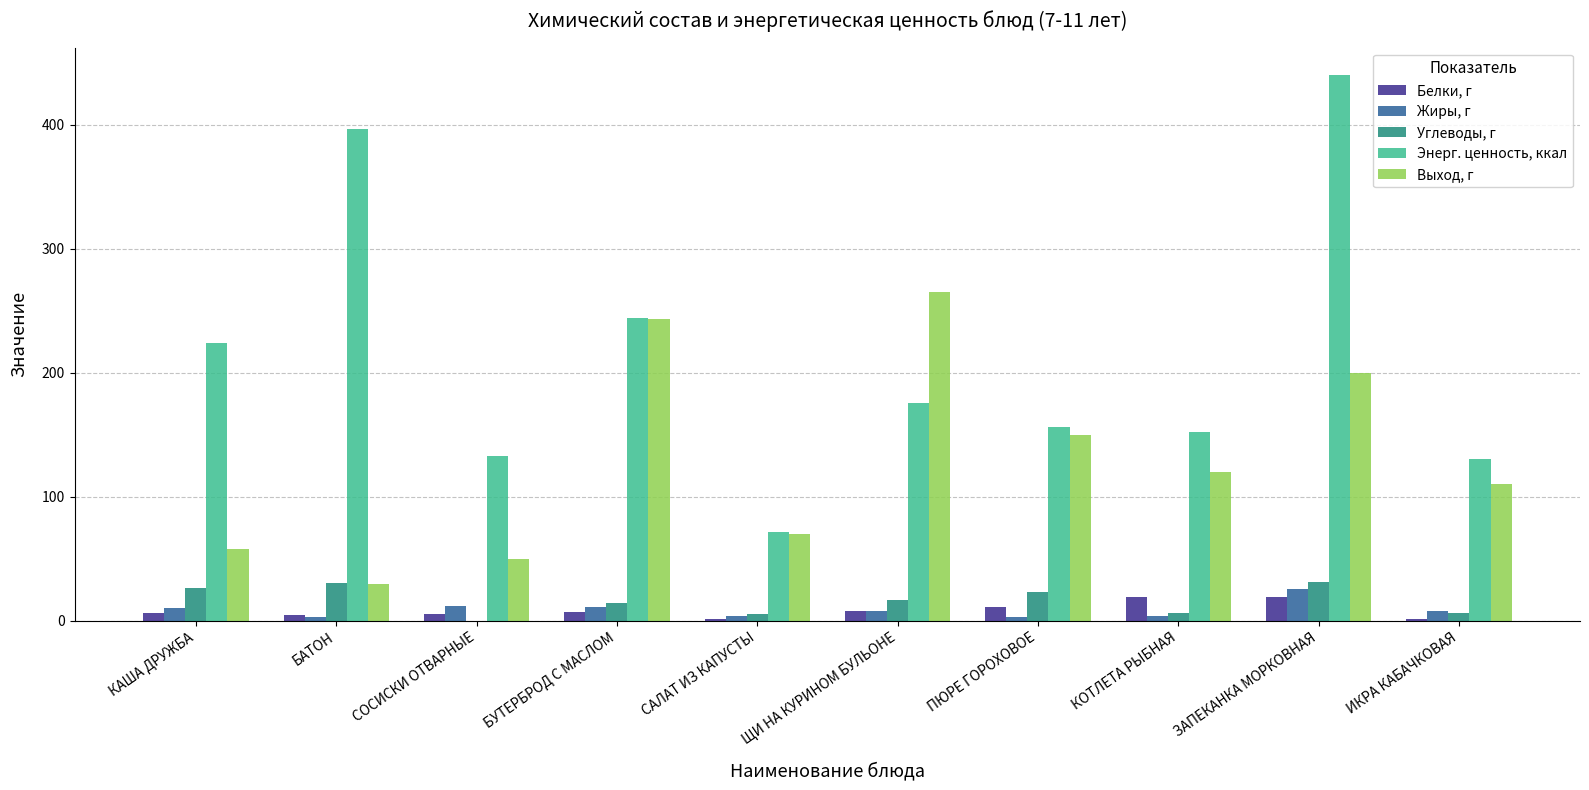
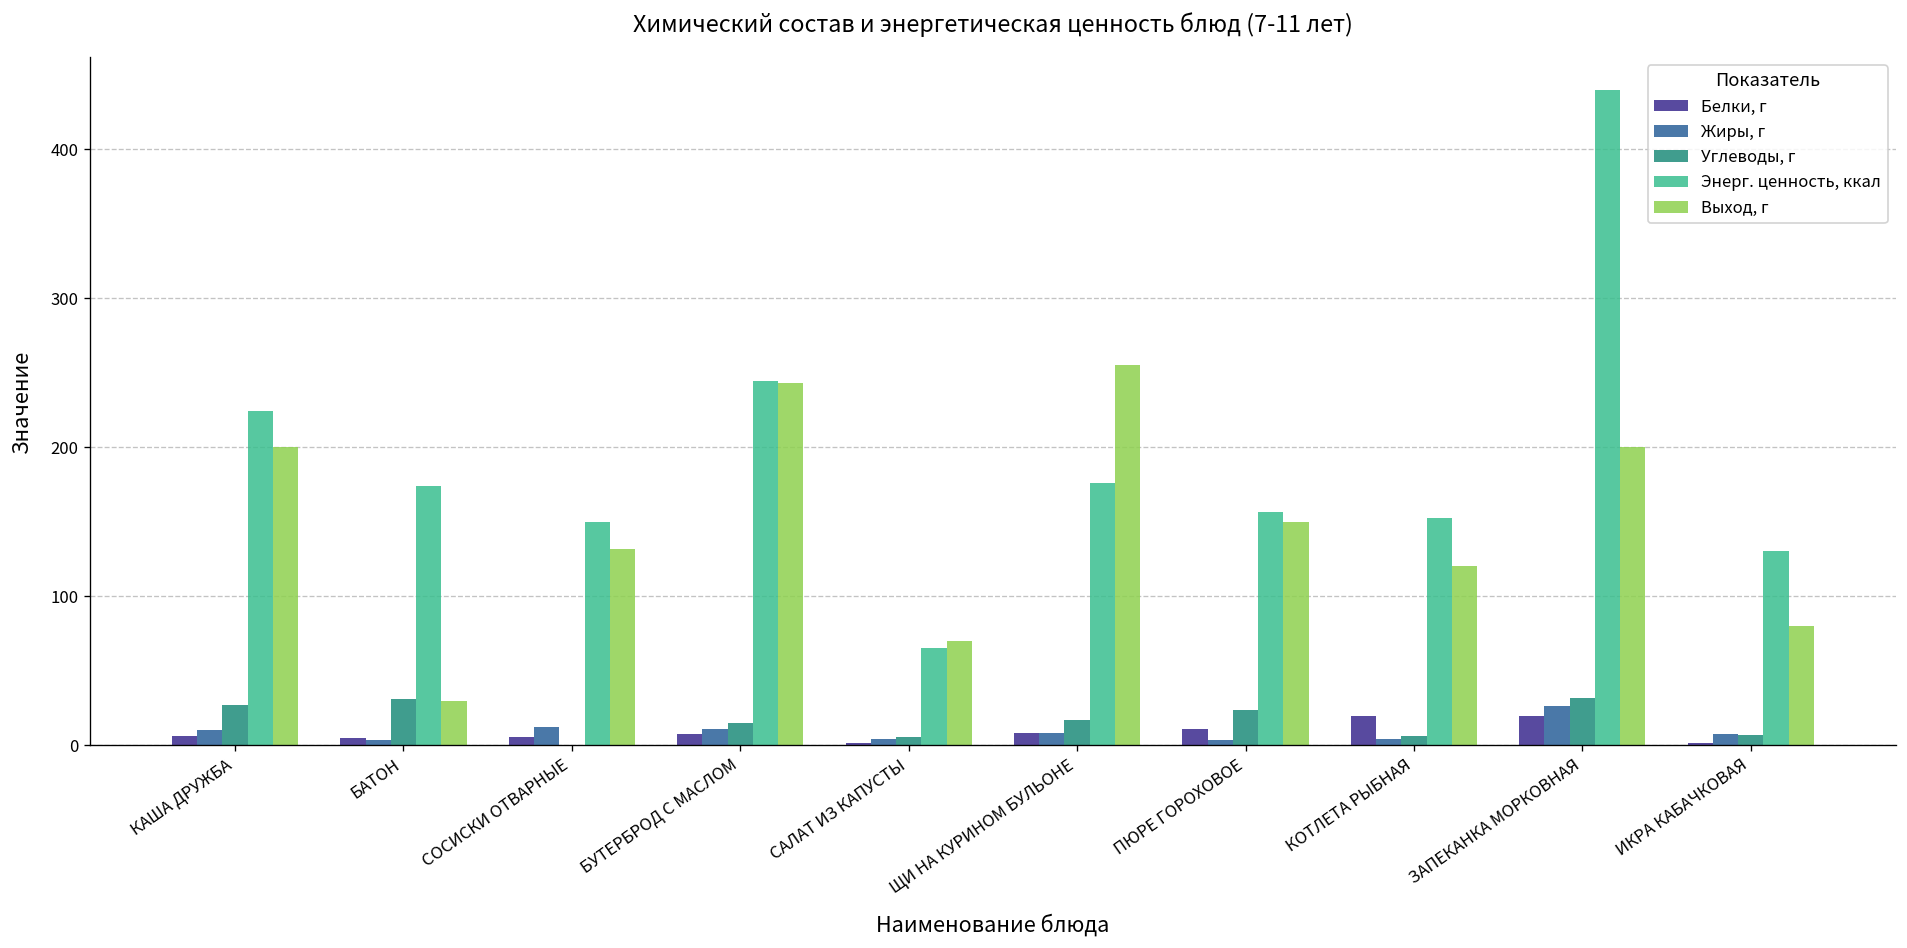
Выход, г, КАША ДРУЖБА: 58 -> 200
Энерг. ценность, ккал, БАТОН: 396 -> 174
Энерг. ценность, ккал, СОСИСКИ ОТВАРНЫЕ: 133 -> 150
Выход, г, СОСИСКИ ОТВАРНЫЕ: 50 -> 132
Энерг. ценность, ккал, САЛАТ ИЗ КАПУСТЫ: 72 -> 65
Выход, г, ЩИ НА КУРИНОМ БУЛЬОНЕ: 265 -> 255
Выход, г, ИКРА КАБАЧКОВАЯ: 110 -> 80
